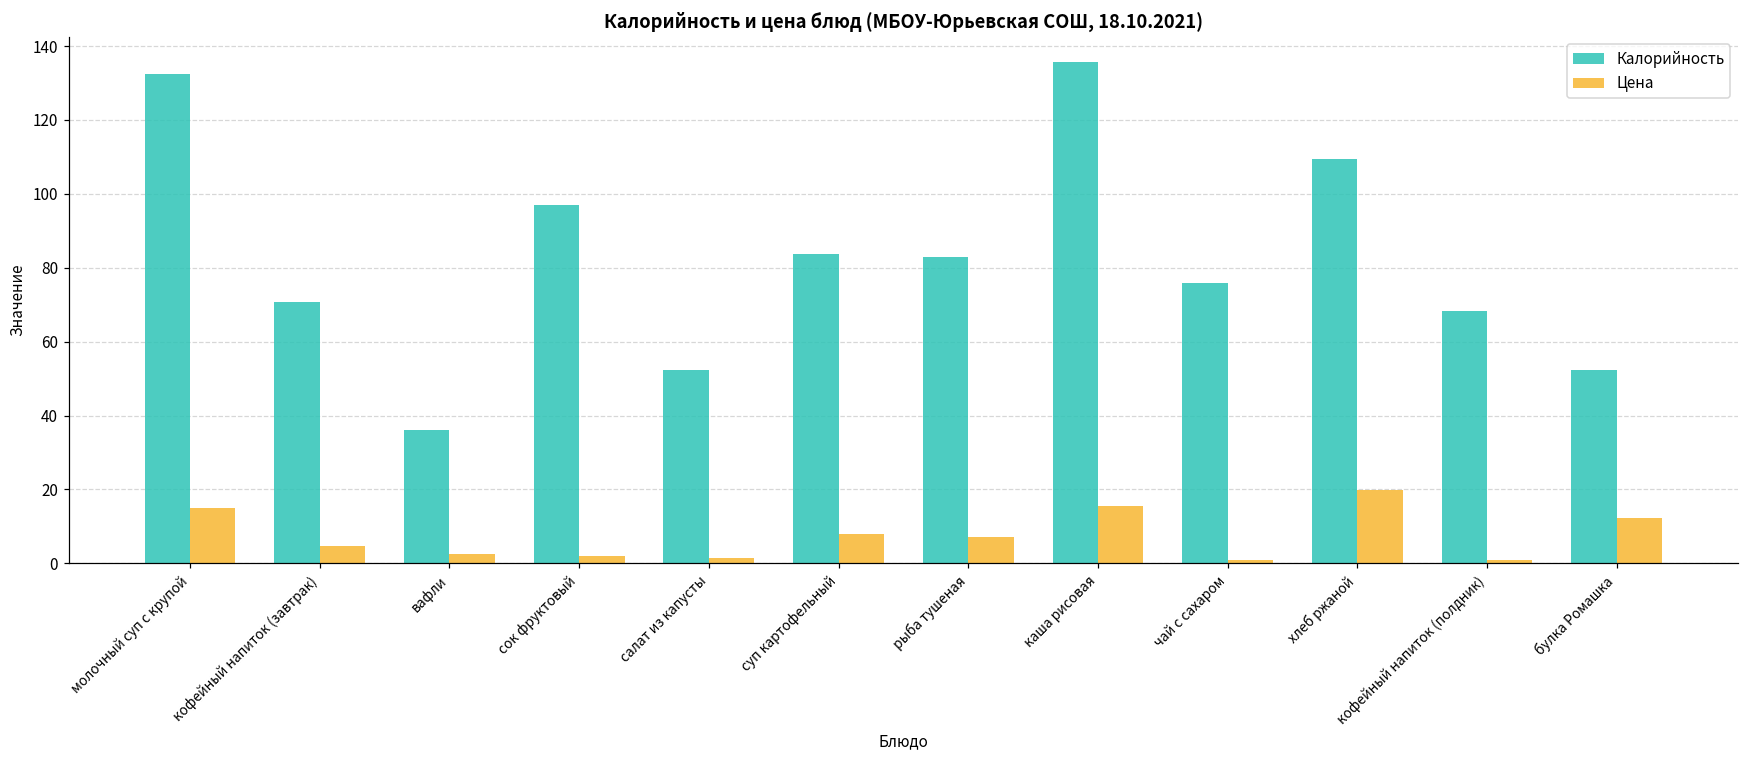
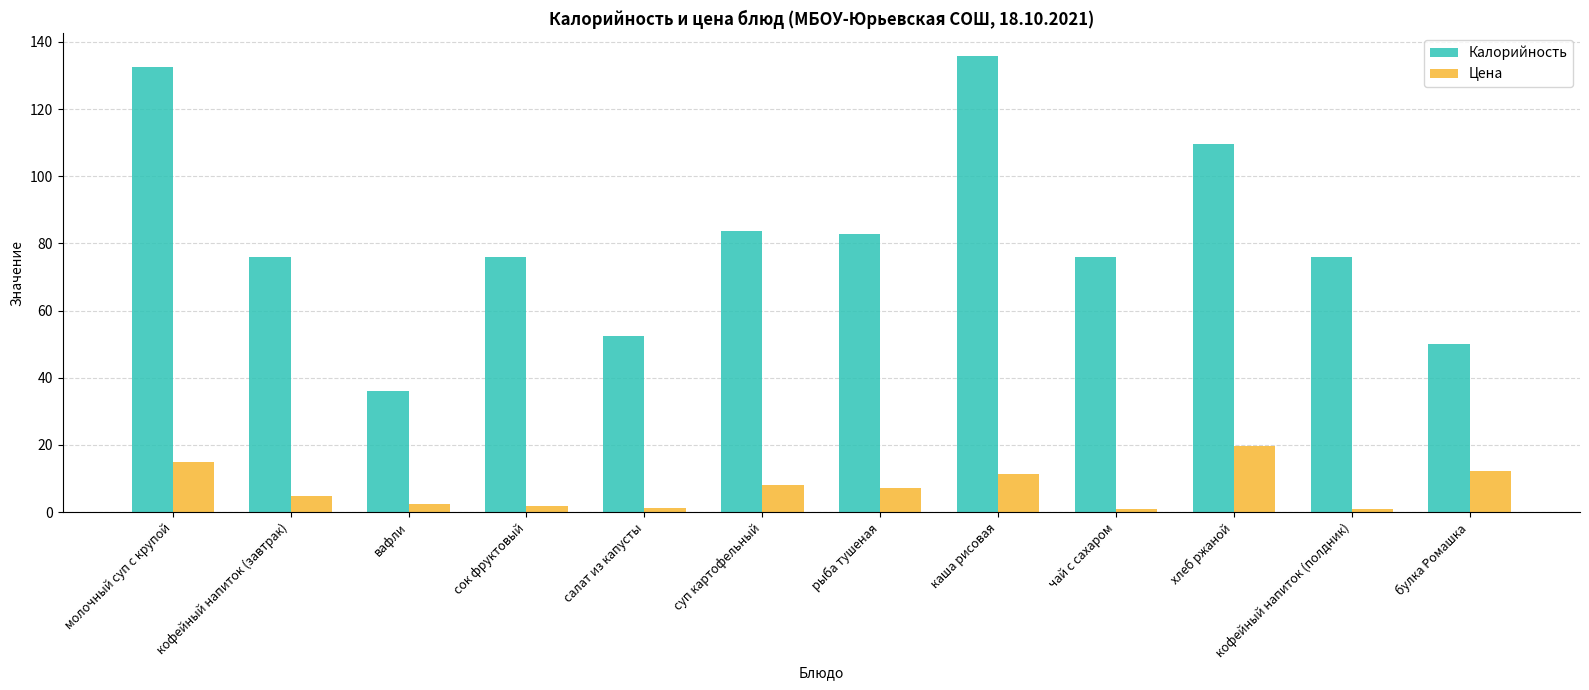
Калорийность, кофейный напиток (завтрак): 71 -> 76
Калорийность, сок фруктовый: 97 -> 76
Цена, каша рисовая: 15 -> 11
Калорийность, кофейный напиток (полдник): 68 -> 76
Калорийность, булка Ромашка: 52 -> 50
